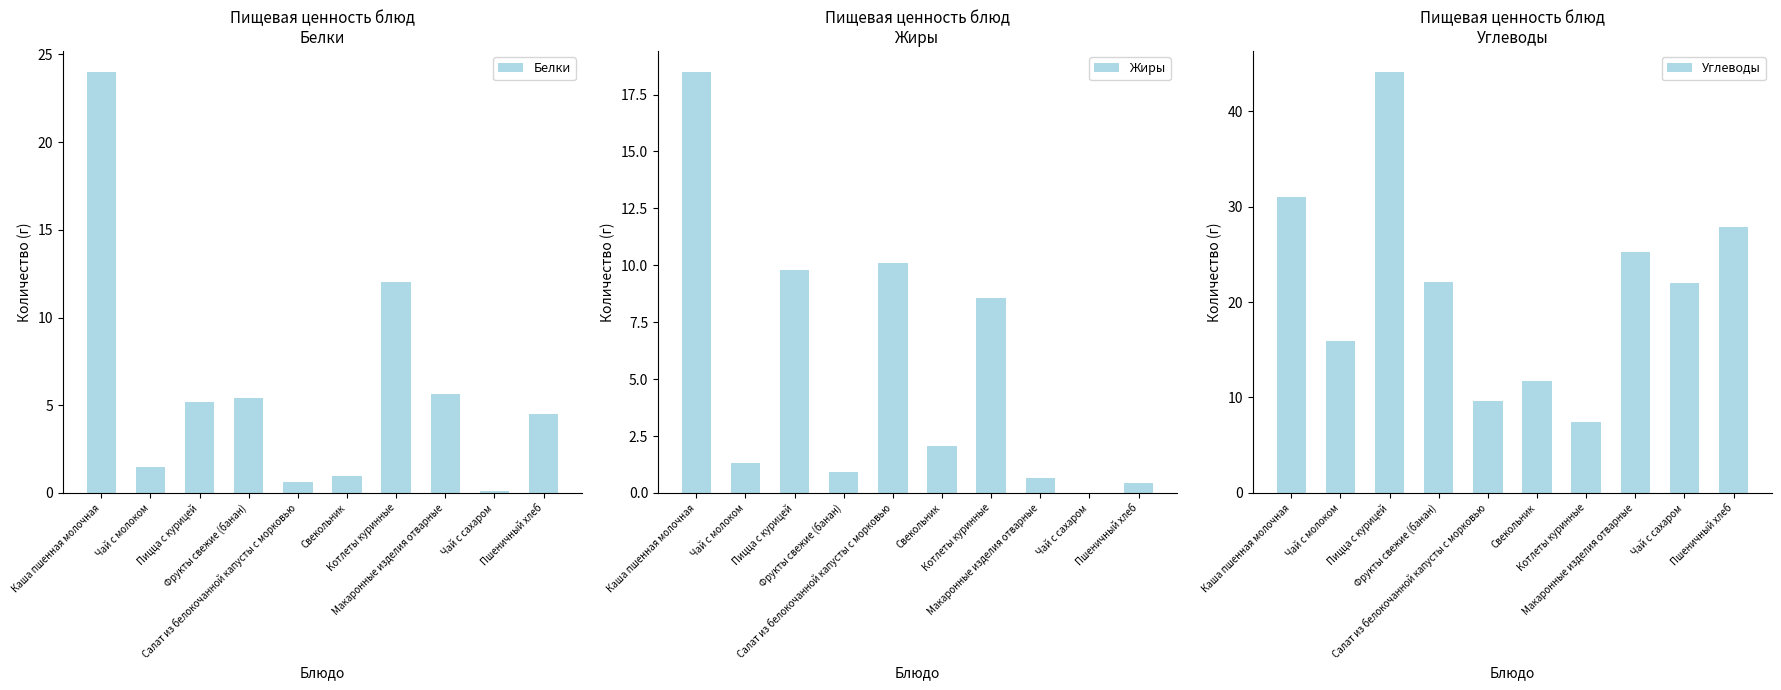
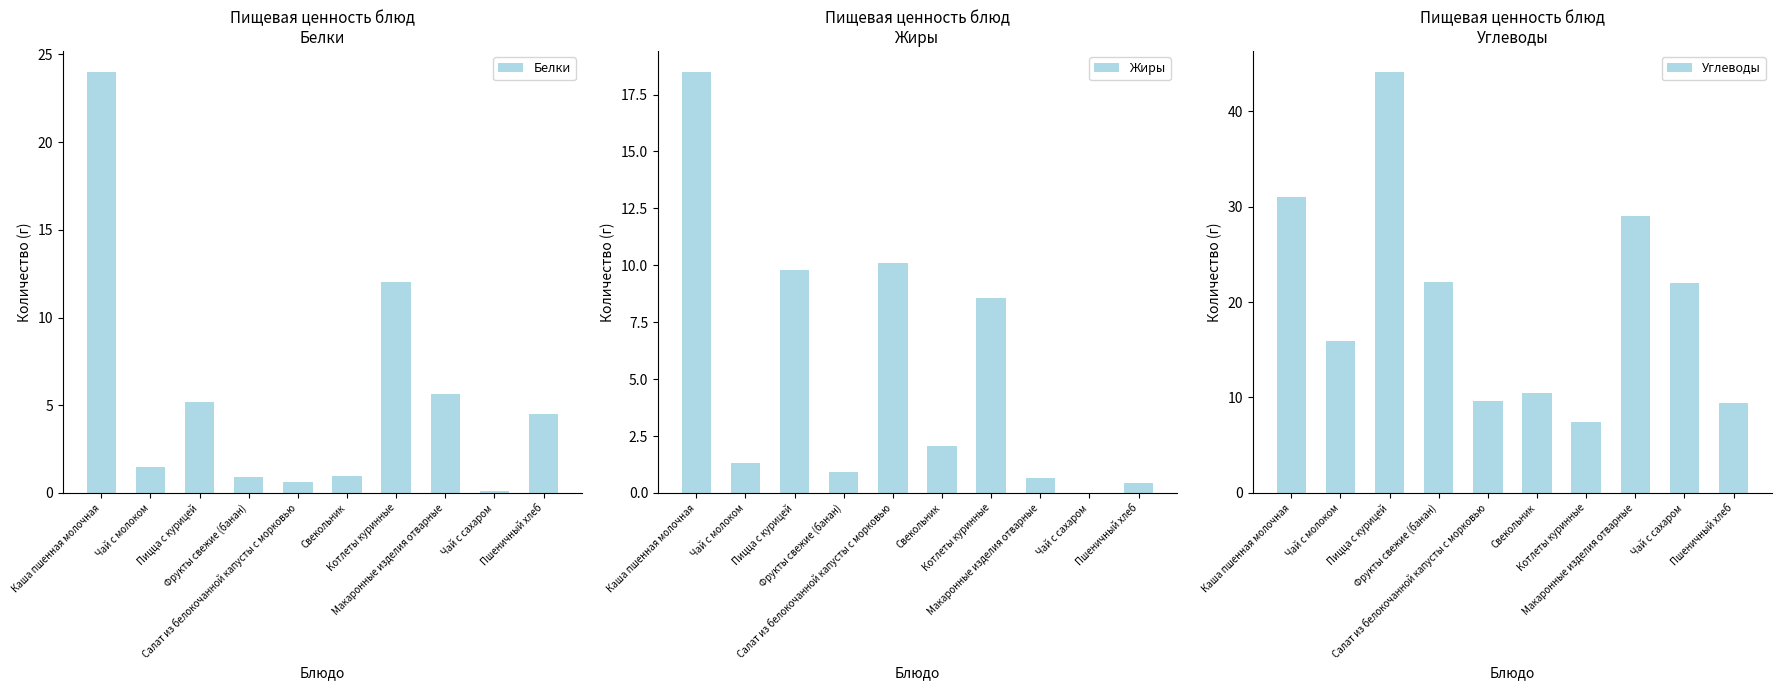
Пищевая ценность блюд Белки, Фрукты свежие (банан): 5.4 -> 0.9
Пищевая ценность блюд Углеводы, Свекольник: 12 -> 11
Пищевая ценность блюд Углеводы, Макаронные изделия отварные: 25 -> 29
Пищевая ценность блюд Углеводы, Пшеничный хлеб: 28 -> 9
